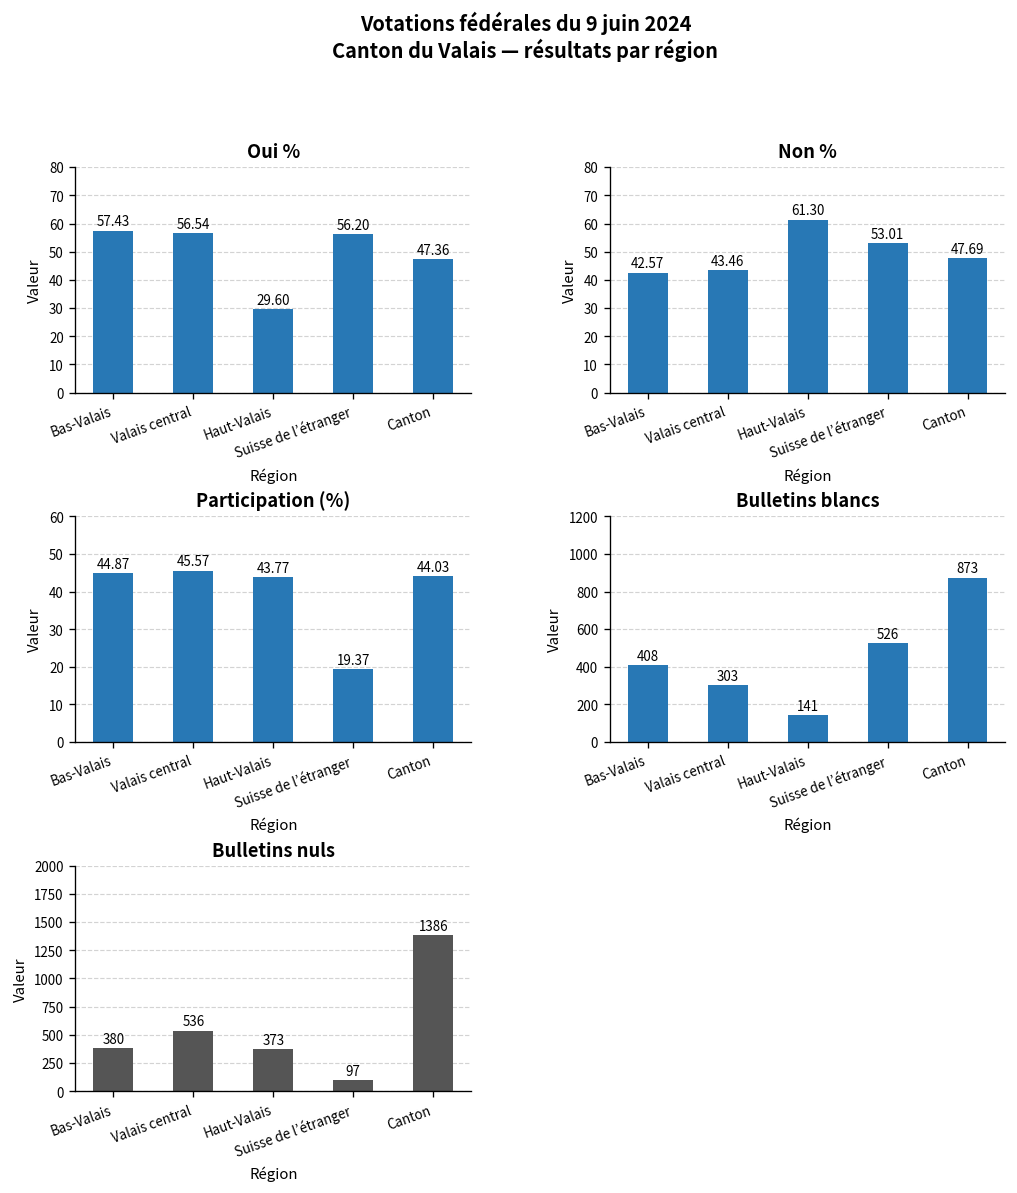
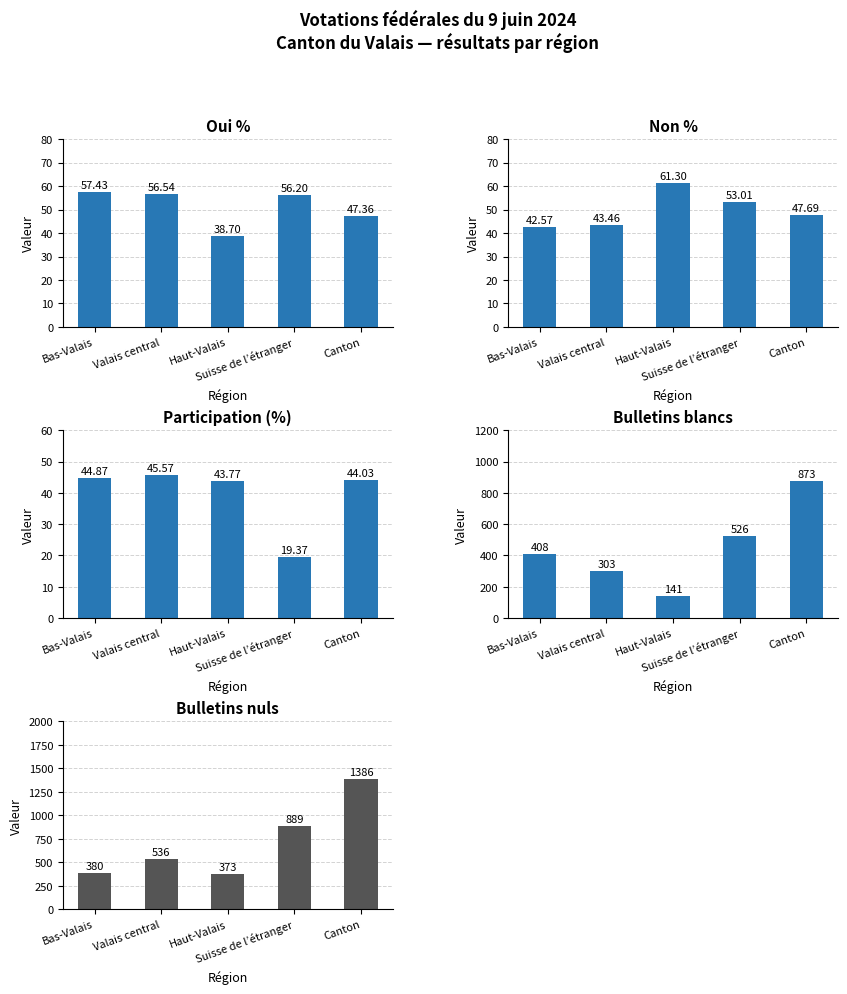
Oui %, Haut-Valais: 29.60 -> 38.70
Bulletins nuls, Suisse de l’étranger: 97 -> 889
